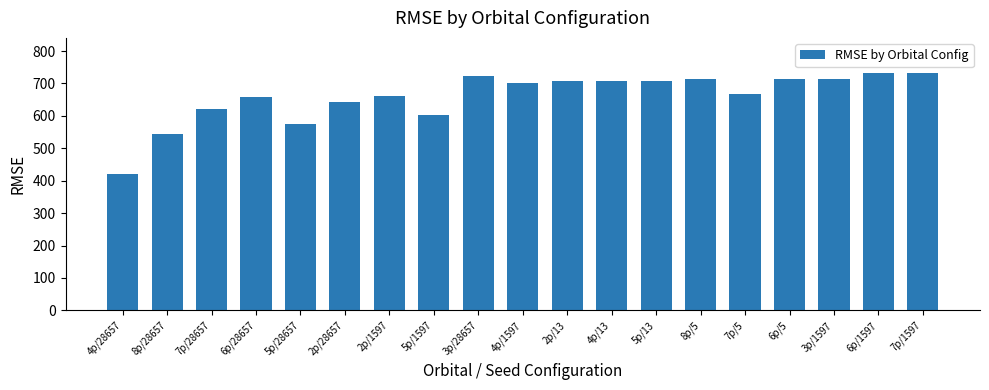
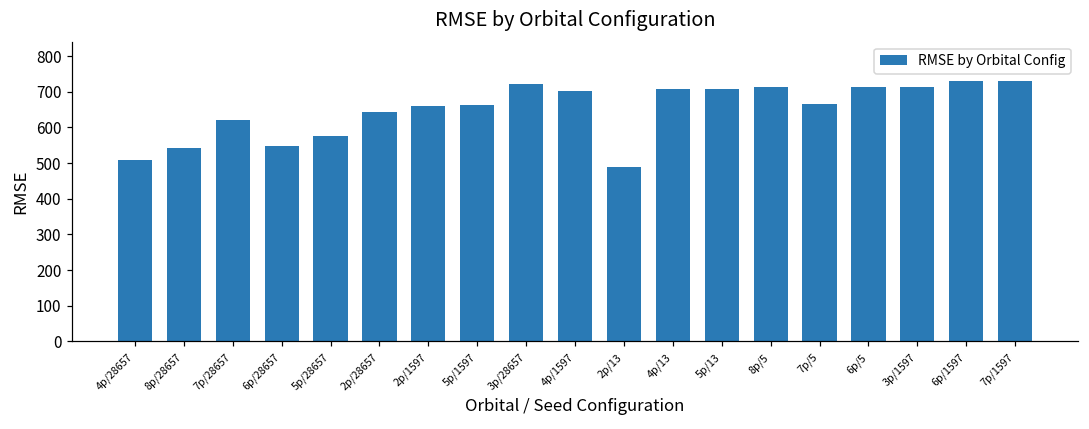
4p/28657: 420 -> 510
6p/28657: 660 -> 550
5p/1597: 600 -> 660
2p/13: 710 -> 490
